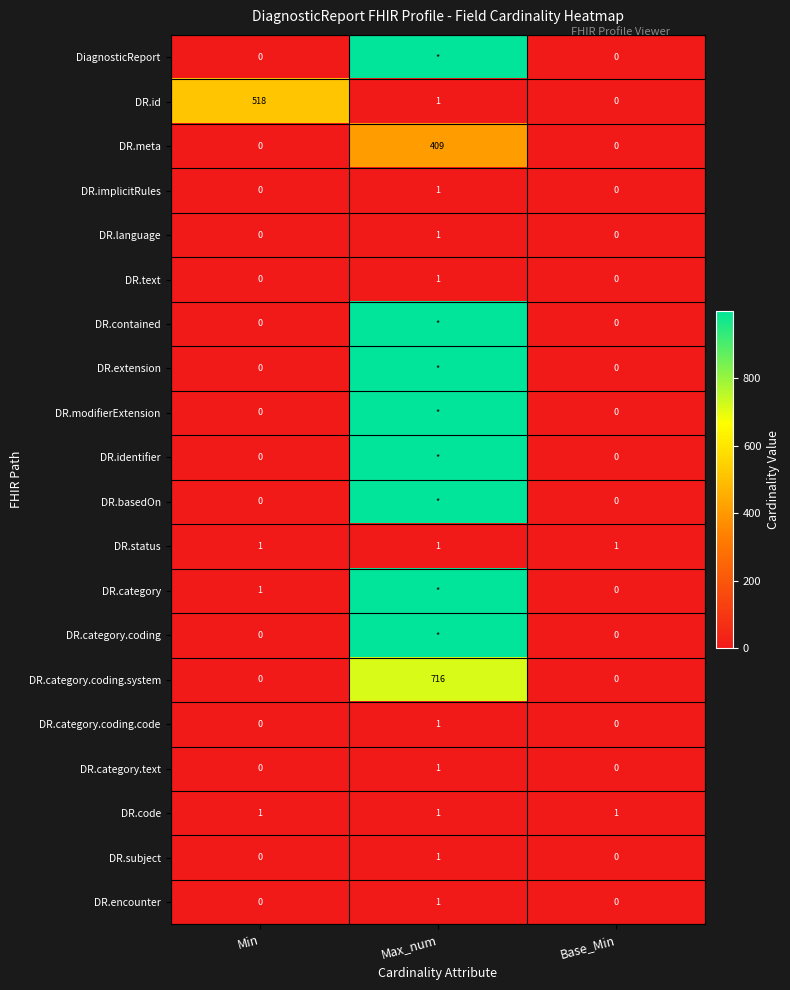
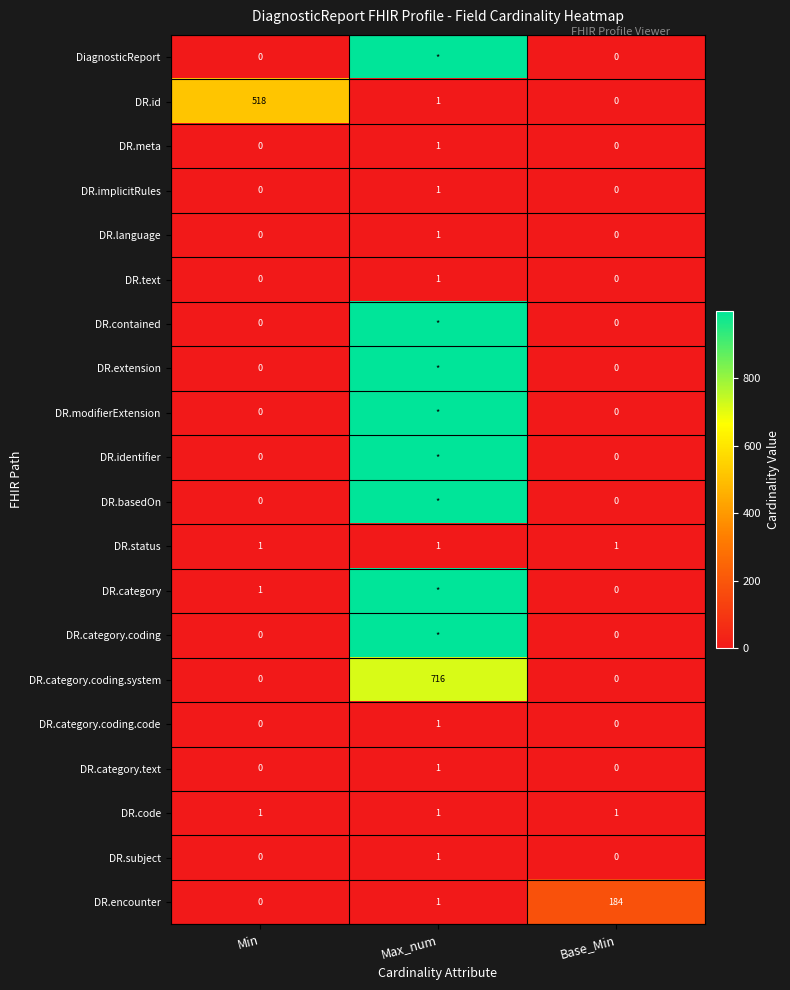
DR.meta, Max_num: 409 -> 1
DR.encounter, Base_Min: 0 -> 184
